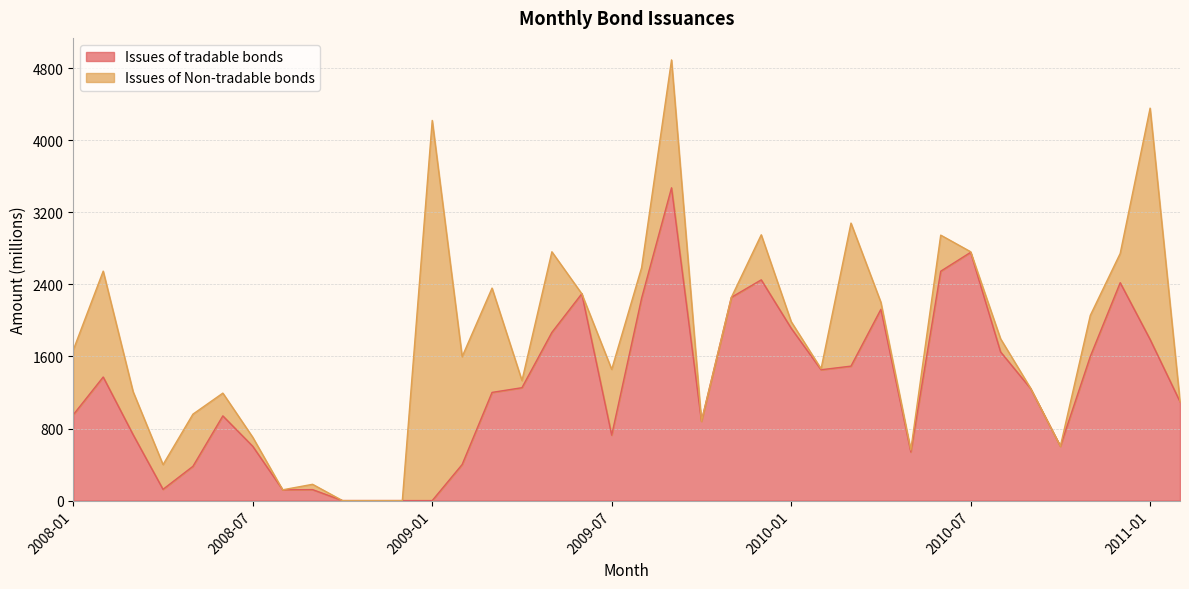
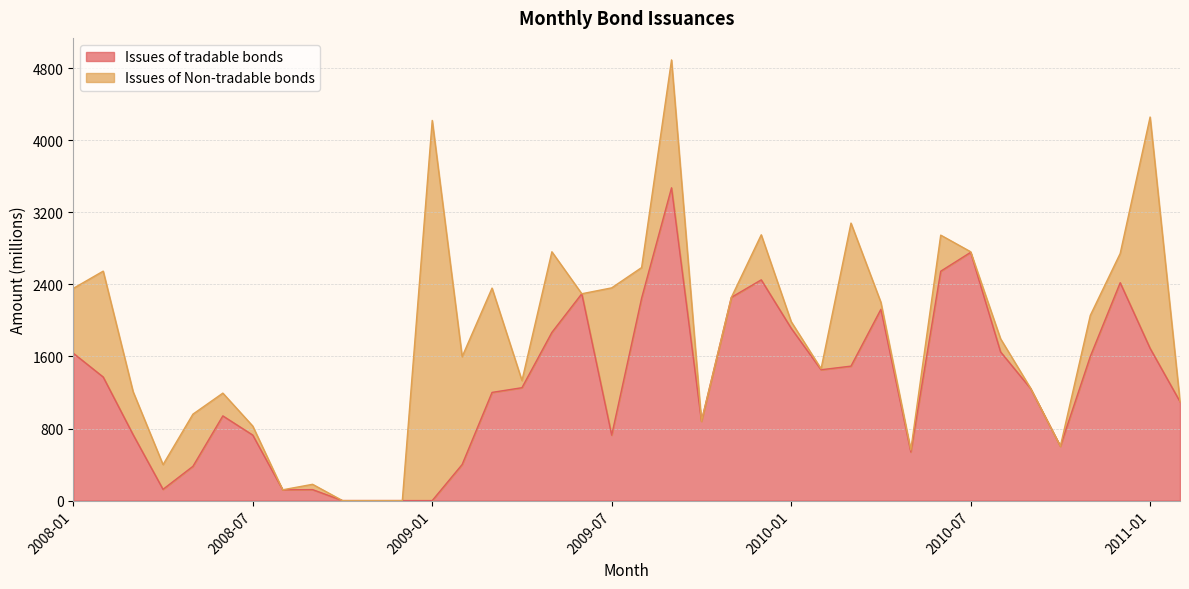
Issues of tradable bonds, 2008-01: 1000 -> 1600
Issues of tradable bonds, 2008-07: 600 -> 700
Issues of Non-tradable bonds, 2009-07: 700 -> 1600
Issues of tradable bonds, 2011-01: 1800 -> 1700
